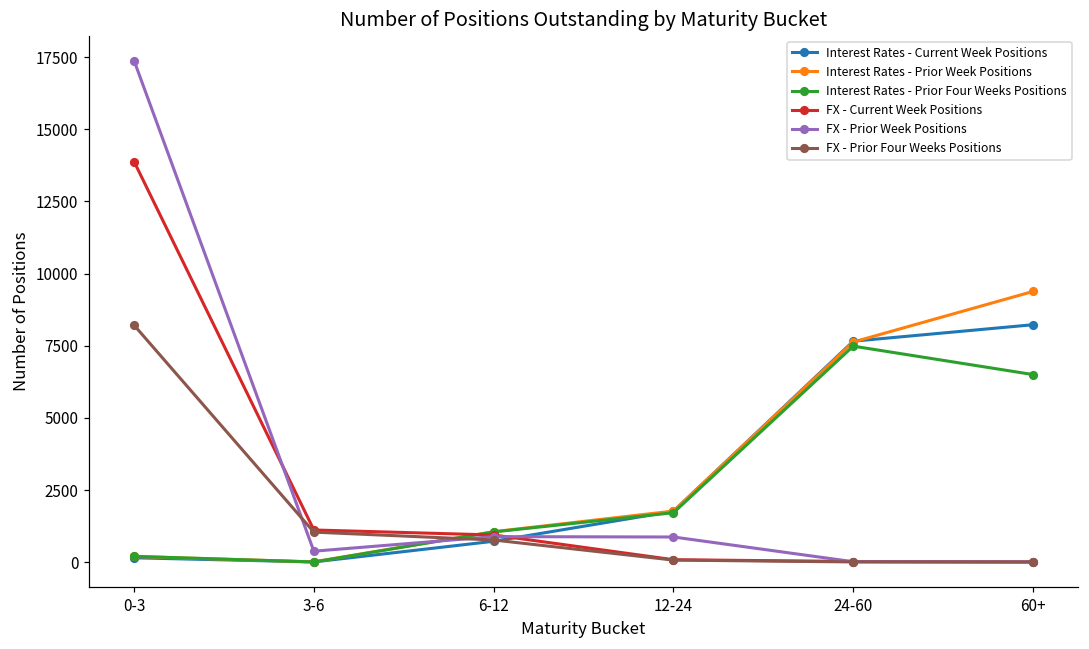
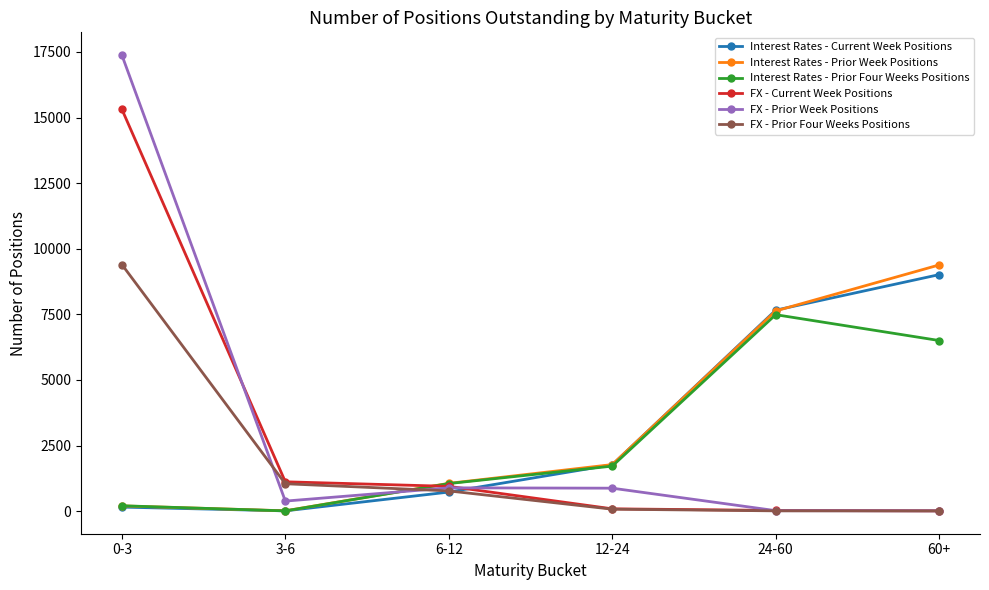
FX - Current Week Positions, 0-3: 13900 -> 15300
FX - Prior Four Weeks Positions, 0-3: 8200 -> 9400
Interest Rates - Current Week Positions, 60+: 8200 -> 9000
